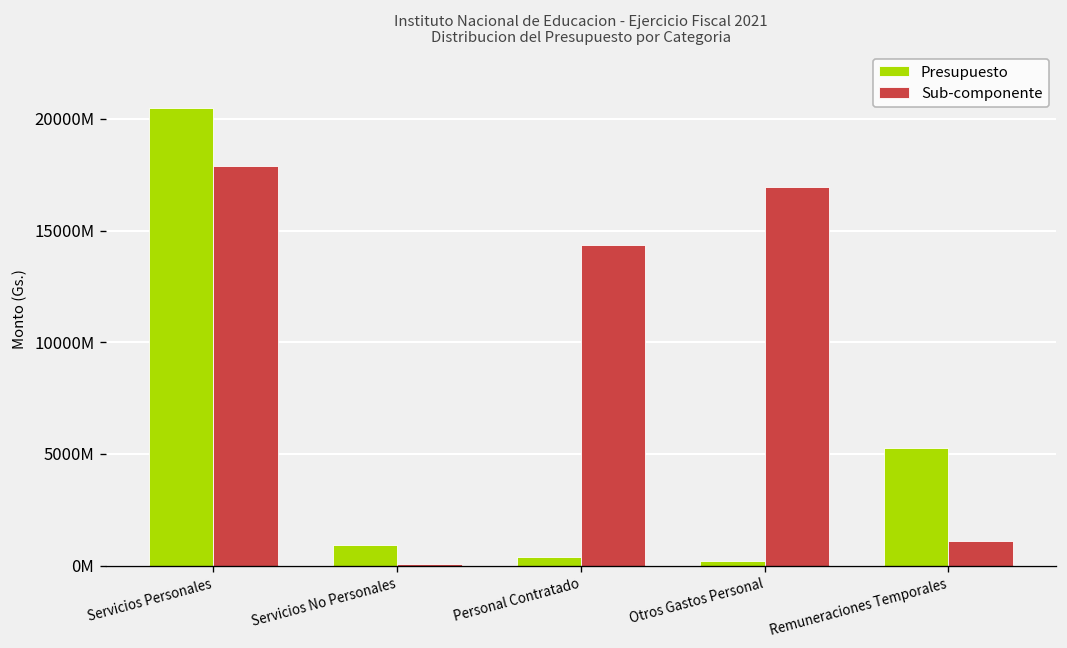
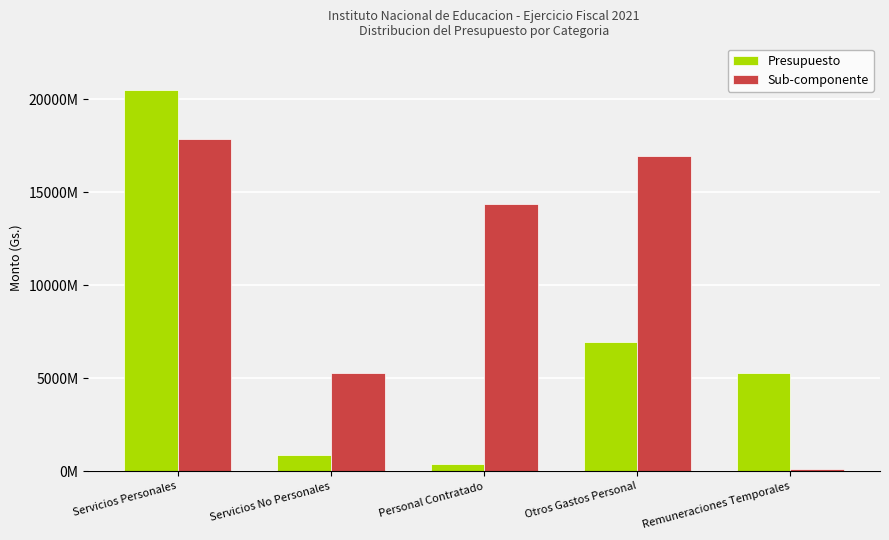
Sub-componente, Servicios No Personales: 0 -> 5300000000
Presupuesto, Otros Gastos Personal: 200000000 -> 7000000000
Sub-componente, Remuneraciones Temporales: 1100000000 -> 100000000
